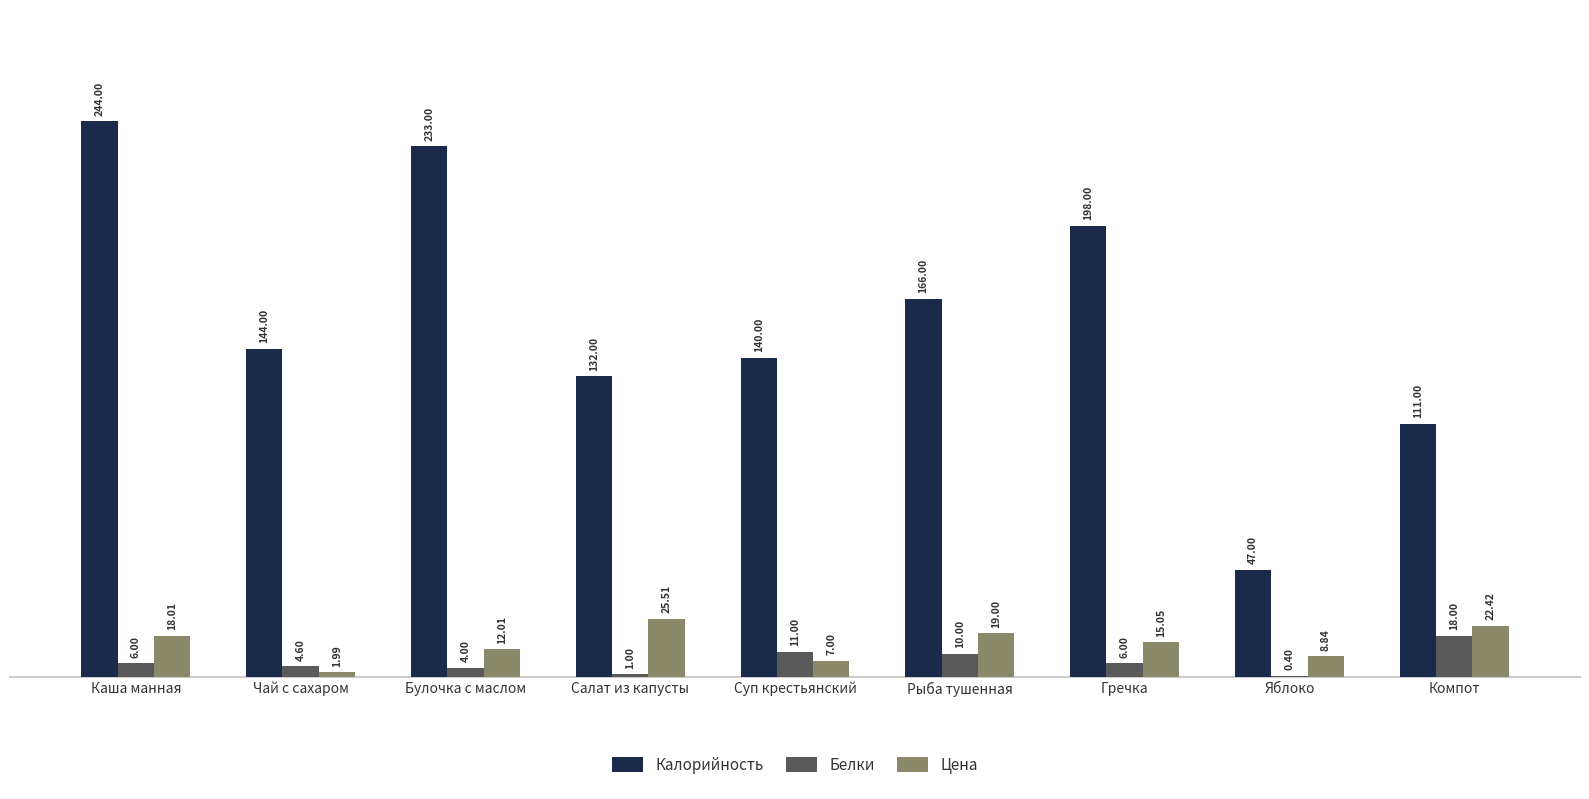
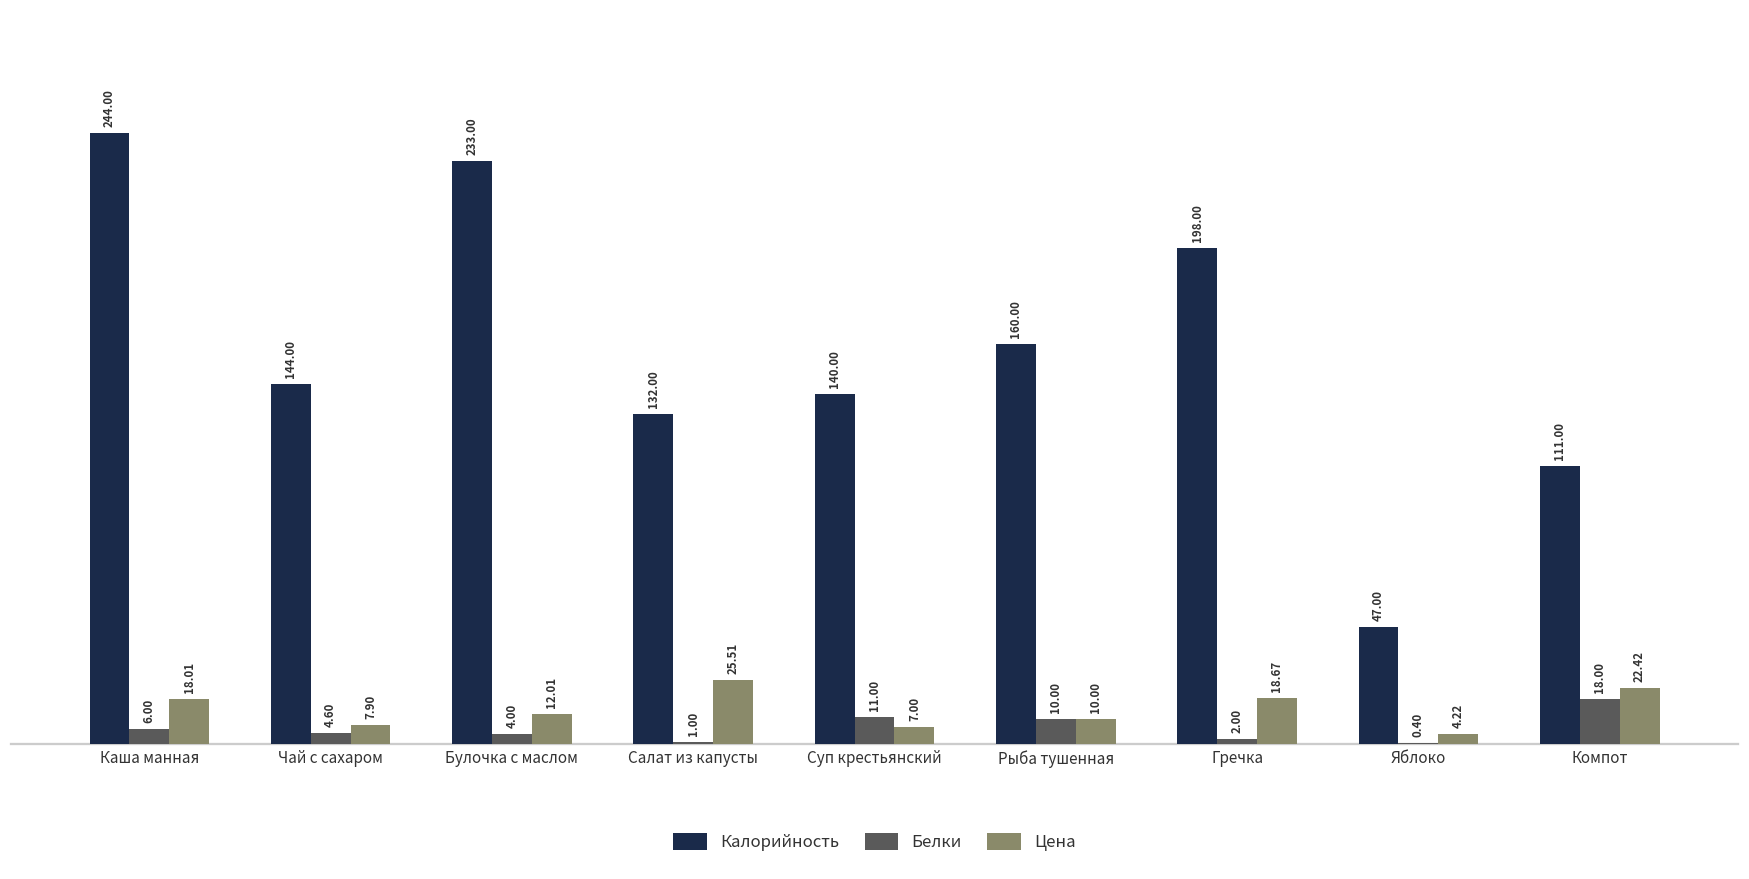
Цена, Чай с сахаром: 1.99 -> 7.90
Калорийность, Рыба тушенная: 166.00 -> 160.00
Цена, Рыба тушенная: 19.00 -> 10.00
Белки, Гречка: 6.00 -> 2.00
Цена, Гречка: 15.05 -> 18.67
Цена, Яблоко: 8.84 -> 4.22
